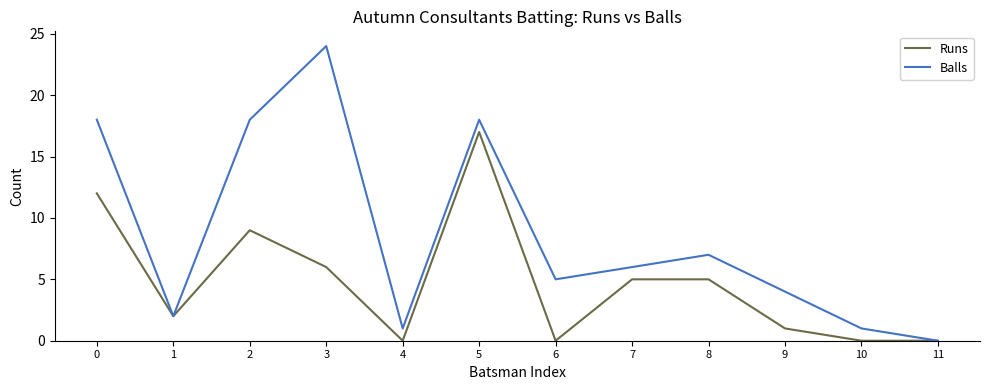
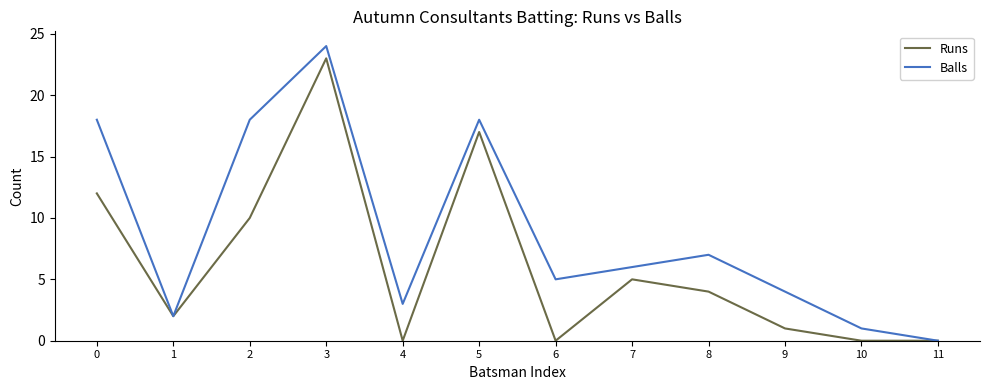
Runs, 2: 9 -> 10
Runs, 3: 6 -> 23
Balls, 4: 1 -> 3
Runs, 8: 5 -> 4
